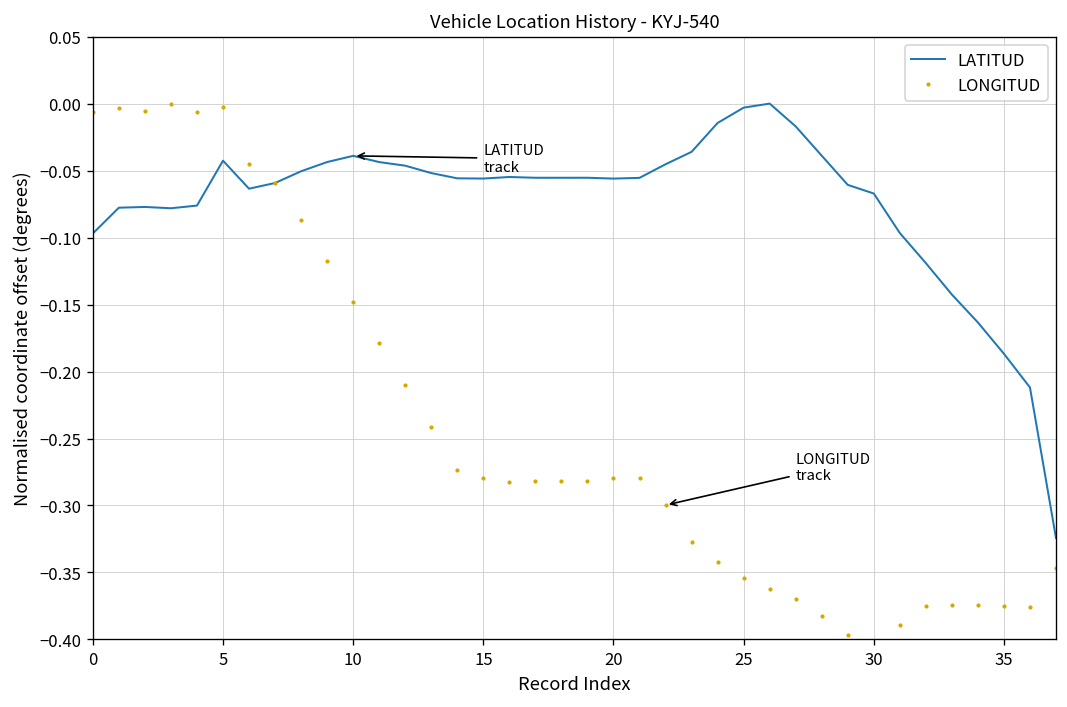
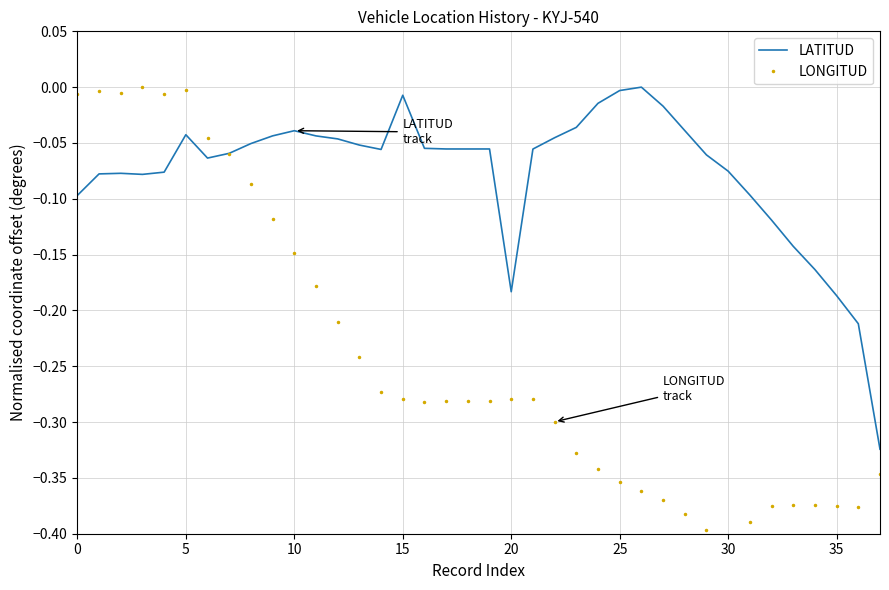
LATITUD, 15: -0.056 -> -0.007
LATITUD, 20: -0.056 -> -0.183
LATITUD, 30: -0.067 -> -0.075
